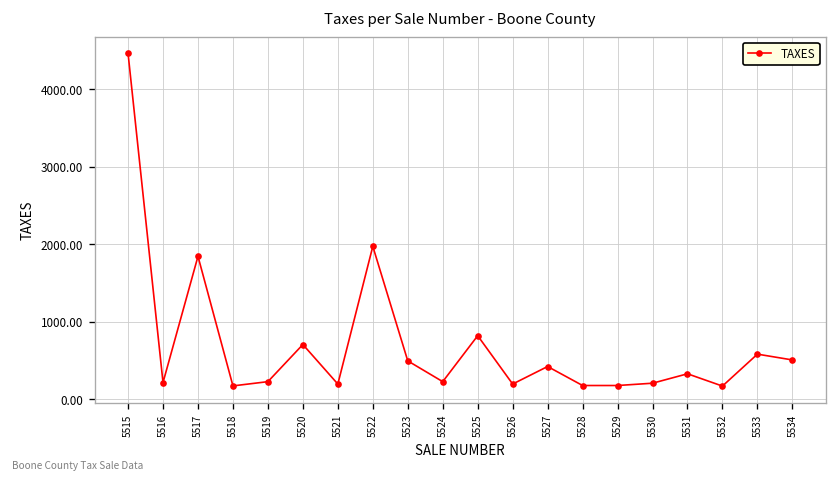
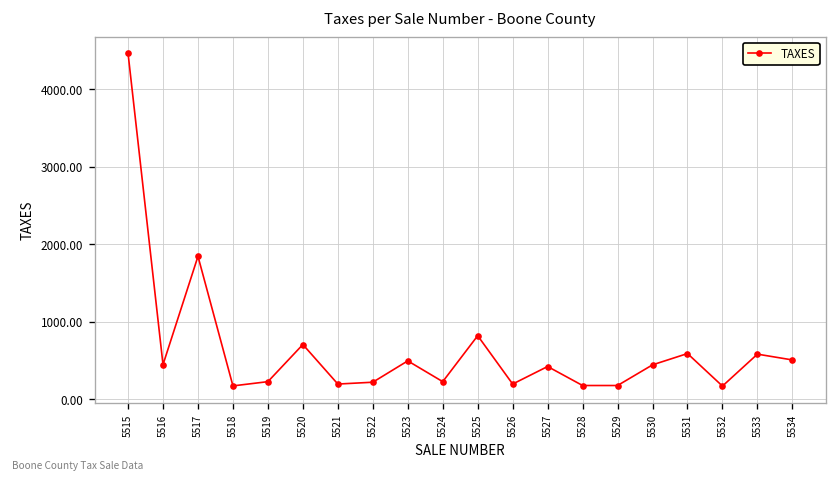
5516: 200 -> 400
5522: 2000 -> 200
5530: 200 -> 400
5531: 300 -> 600
